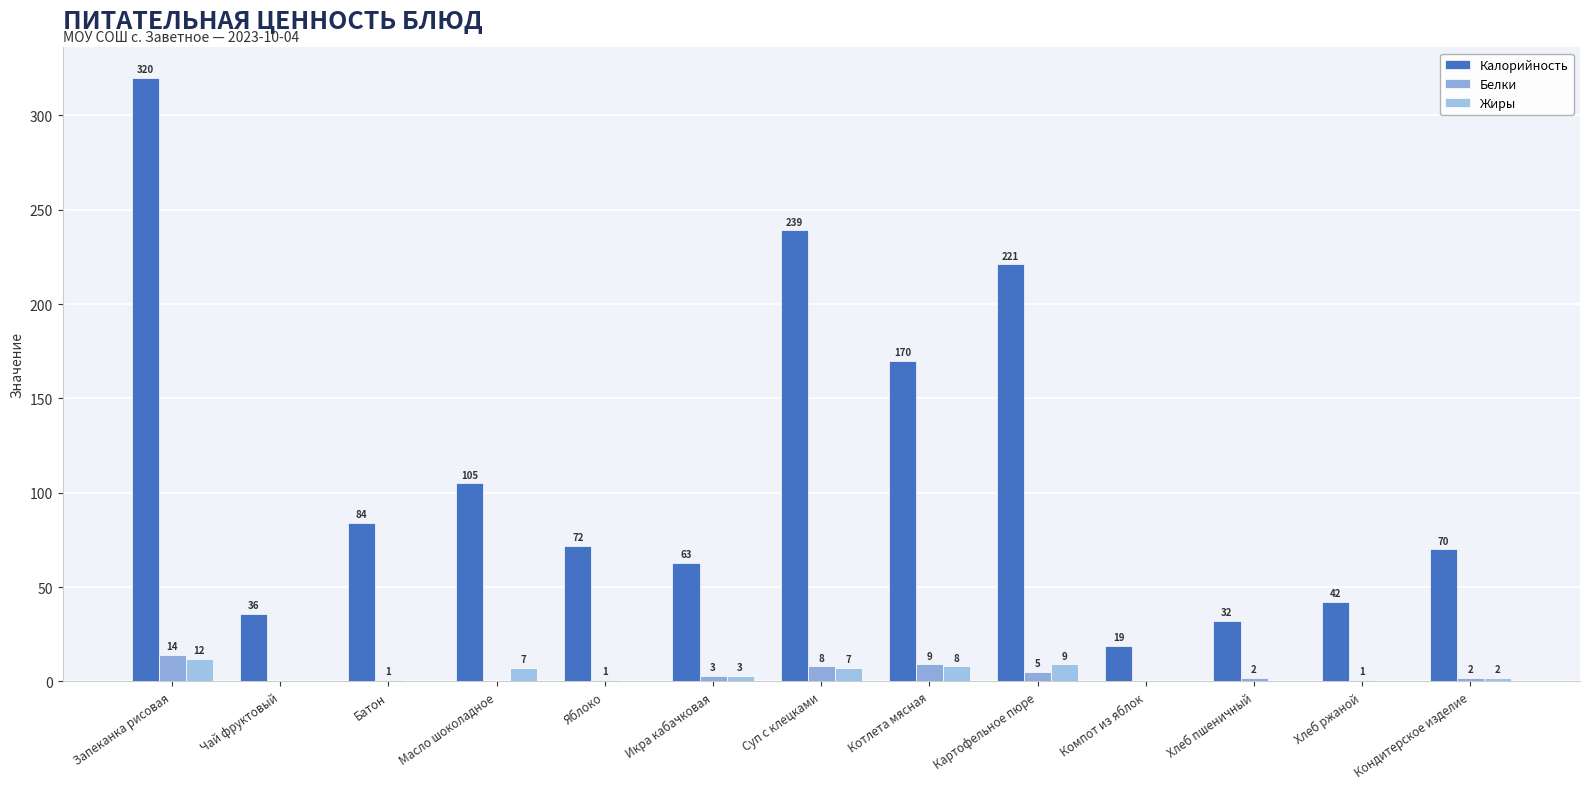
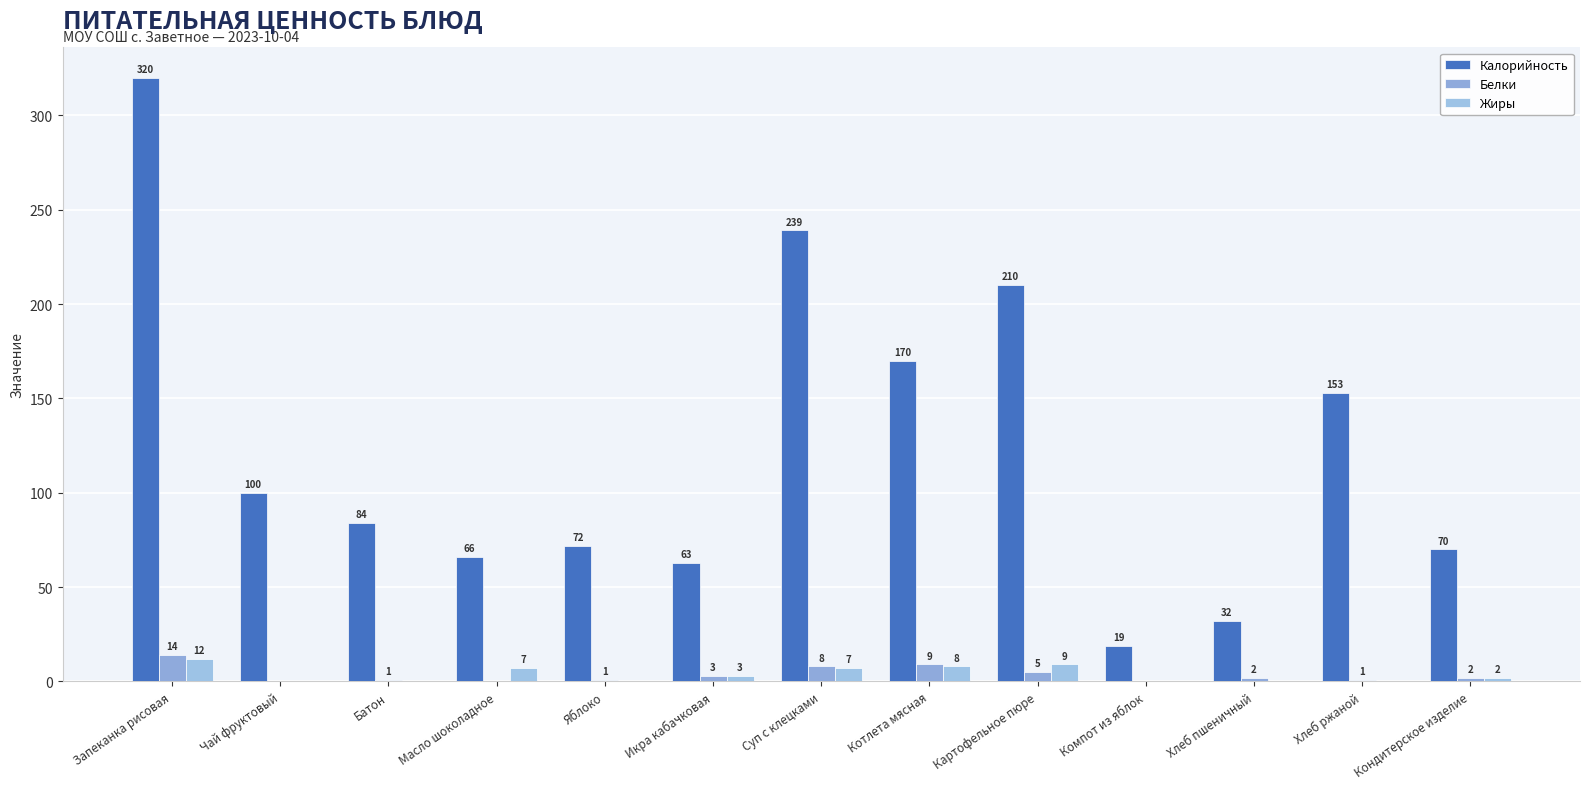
Калорийность, Чай фруктовый: 36 -> 100
Калорийность, Масло шоколадное: 105 -> 66
Калорийность, Картофельное пюре: 221 -> 210
Калорийность, Хлеб ржаной: 42 -> 153
